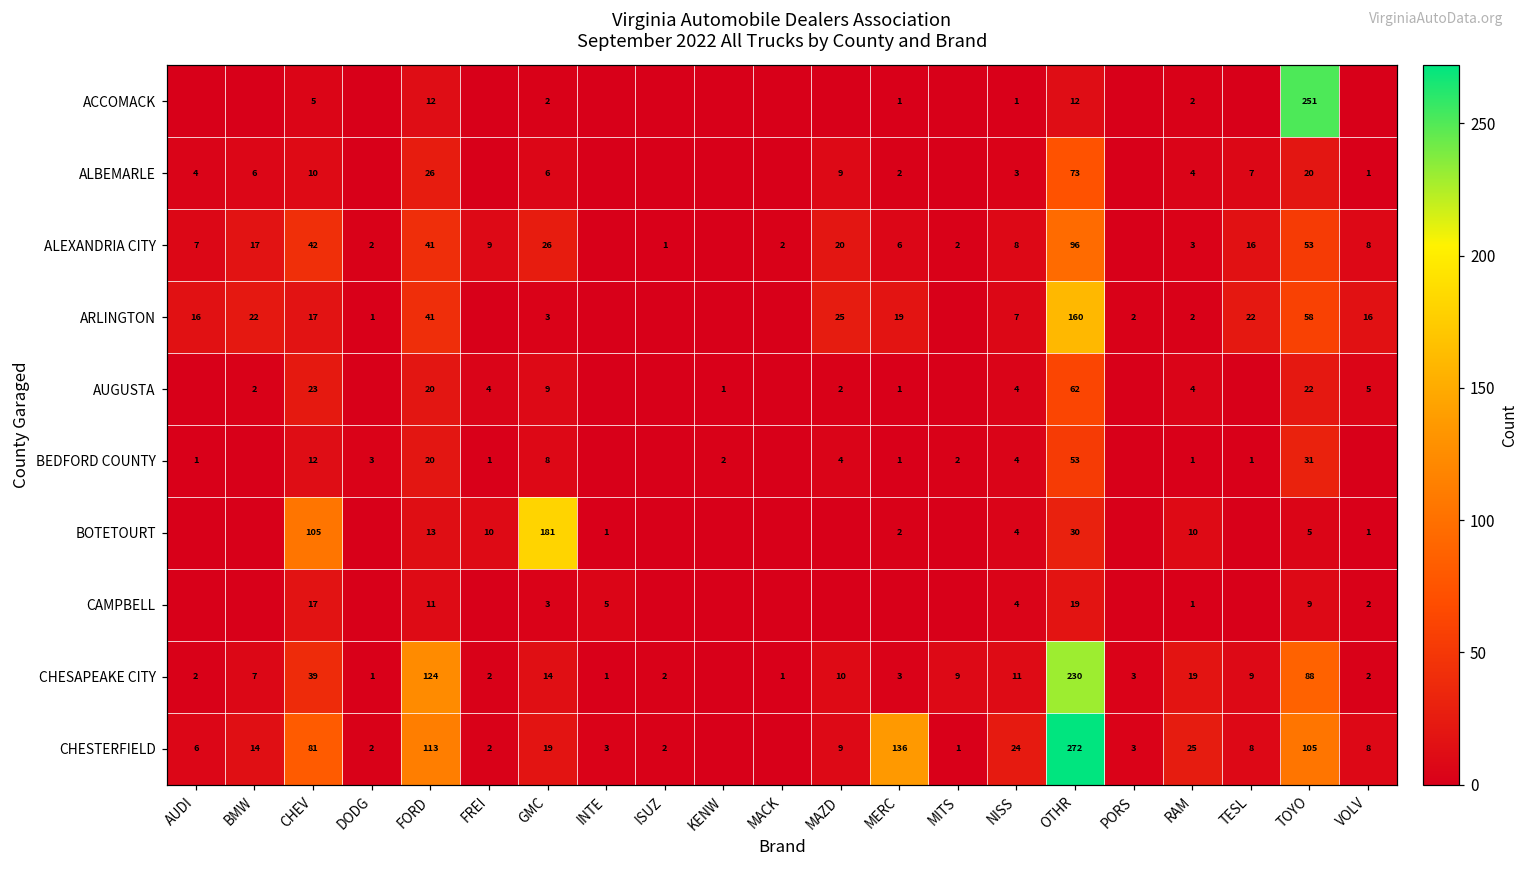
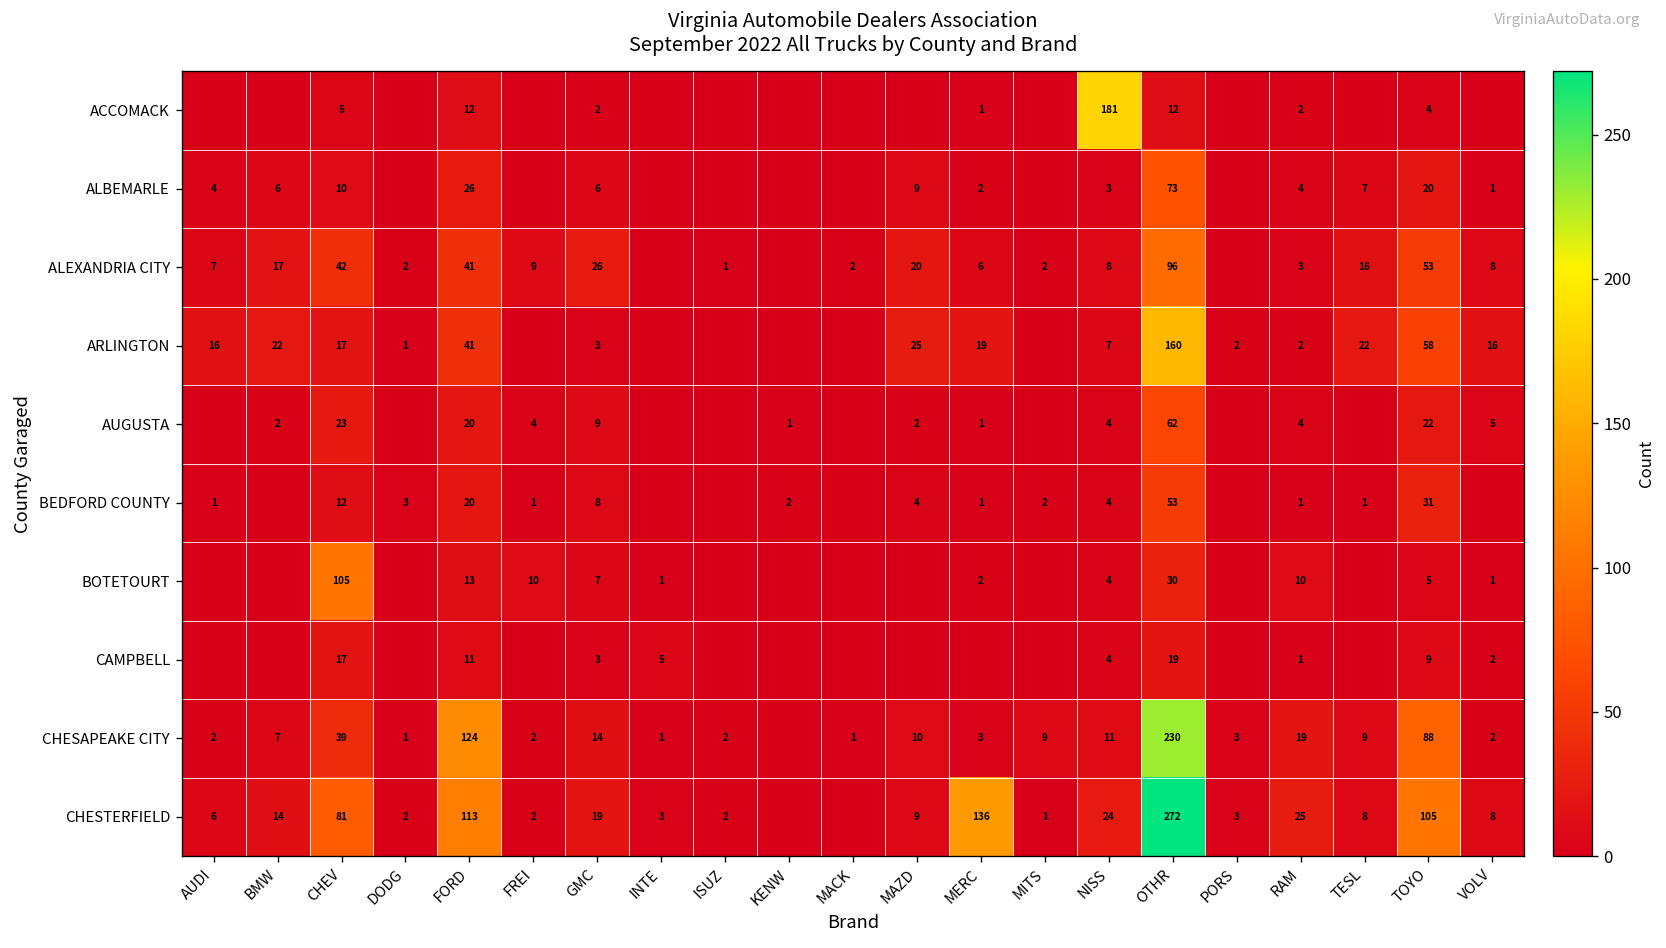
ACCOMACK, NISS: 1 -> 181
ACCOMACK, TOYO: 251 -> 4
BOTETOURT, GMC: 181 -> 7
